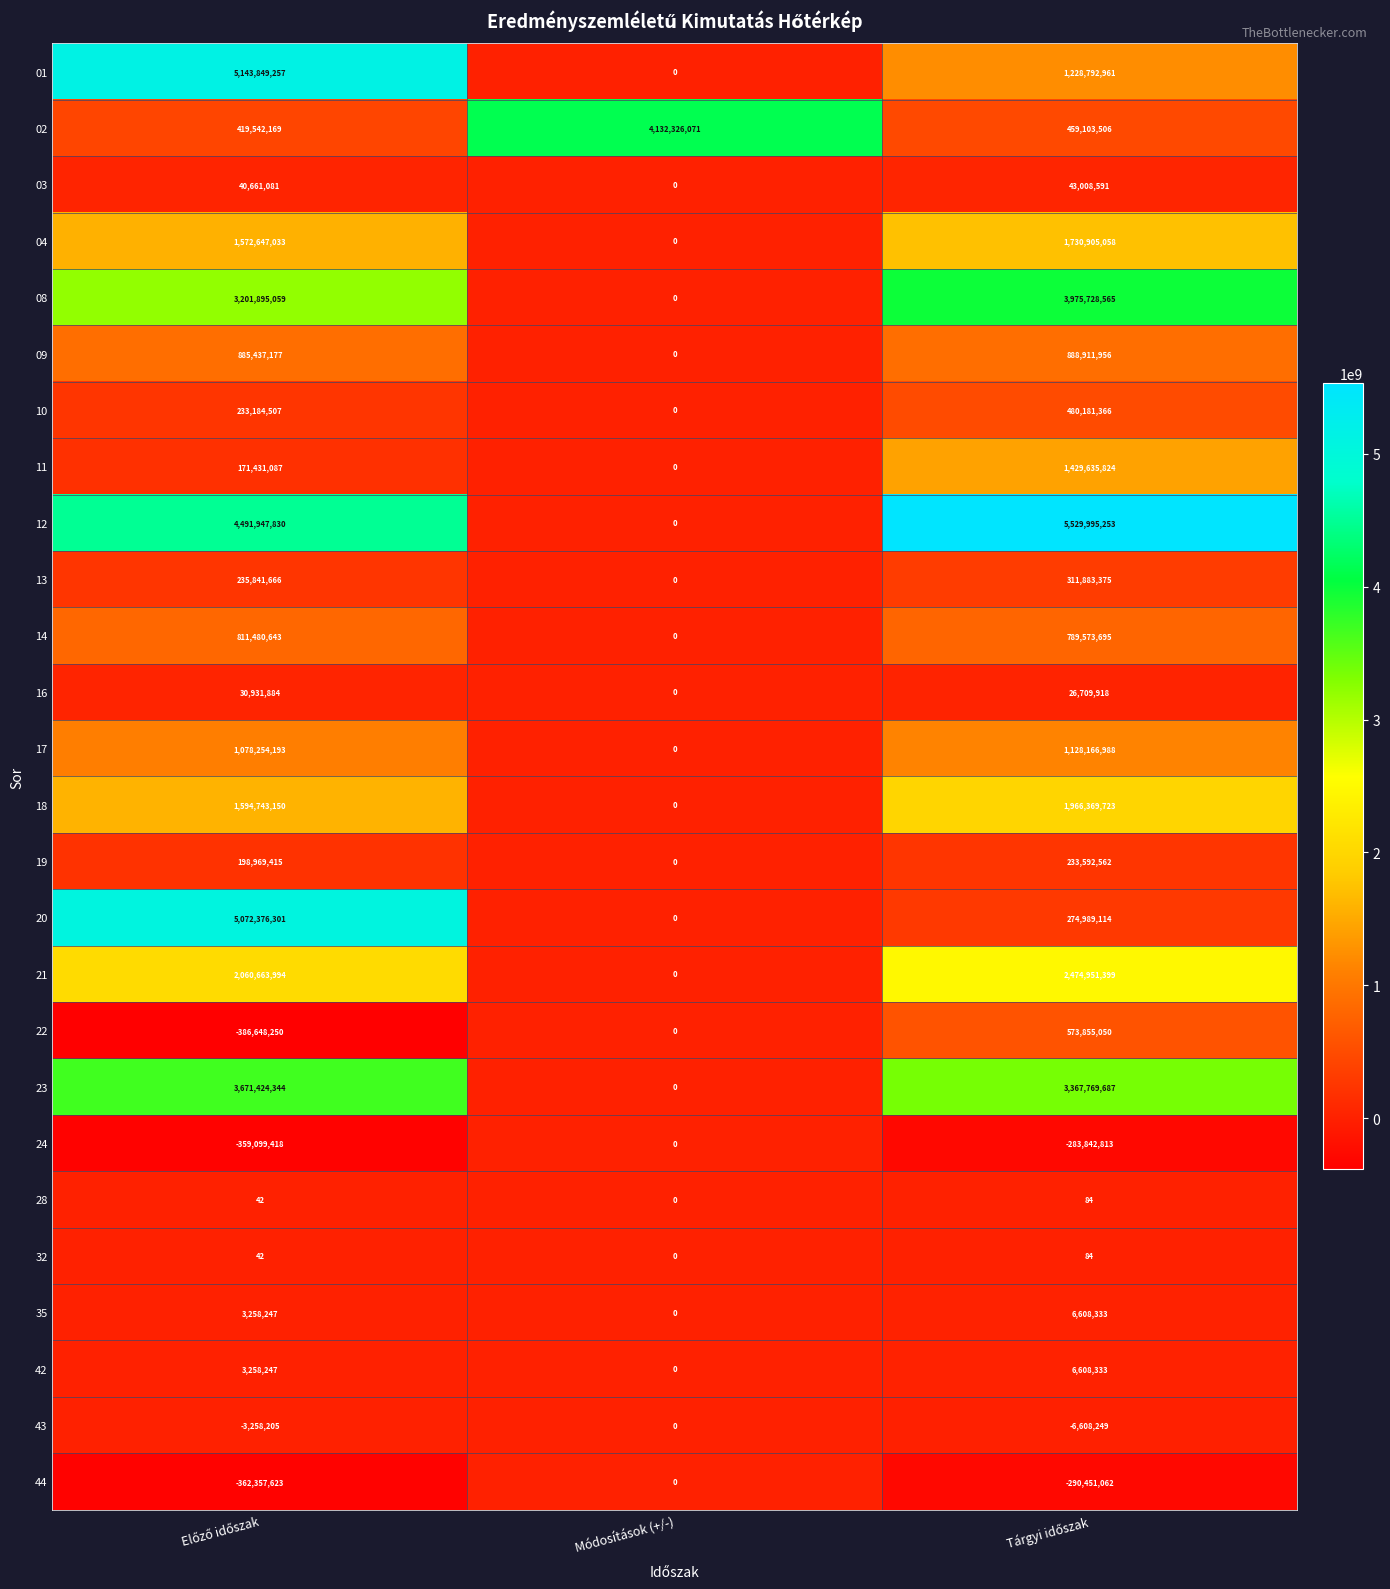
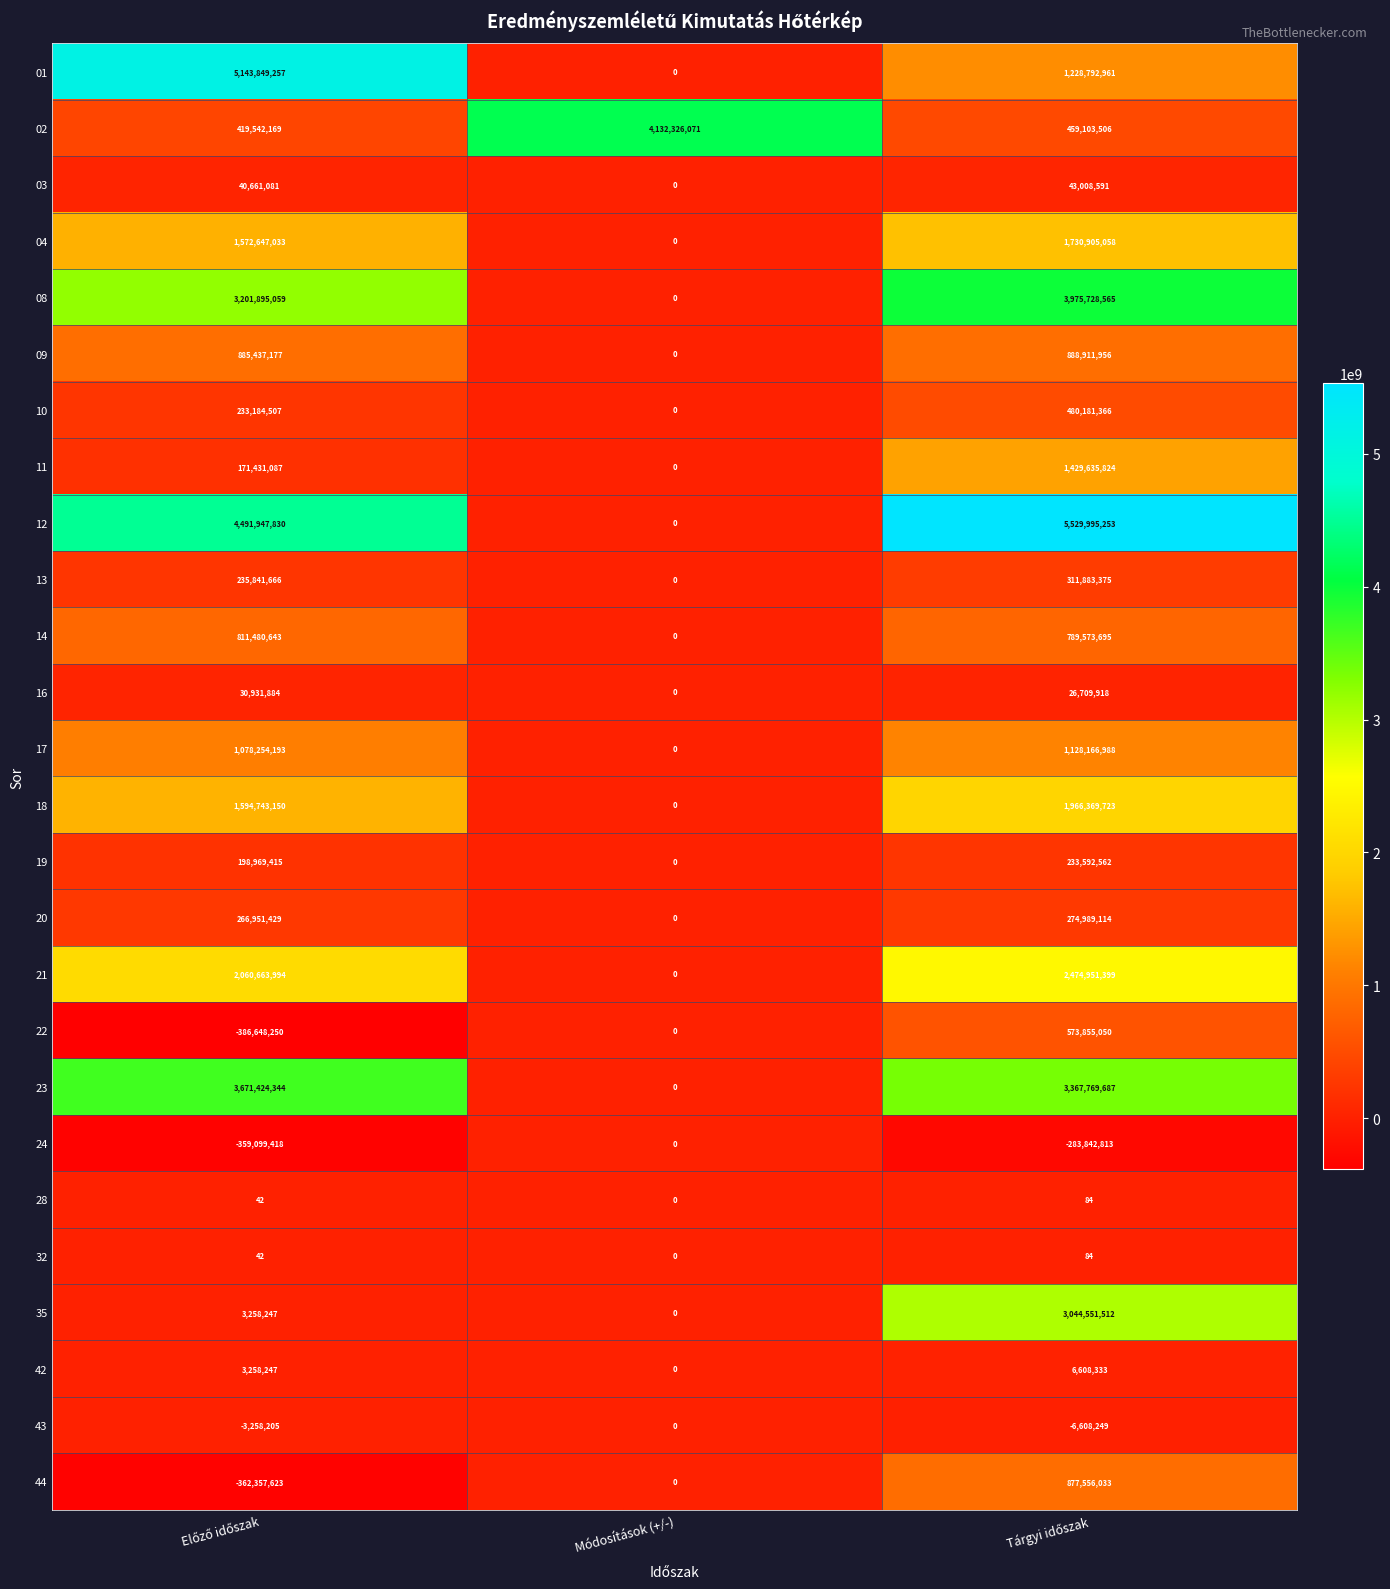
20, Előző időszak: 5,072,376,301 -> 266,951,429
35, Tárgyi időszak: 6,608,333 -> 3,044,551,512
44, Tárgyi időszak: -290,451,062 -> 877,556,033
